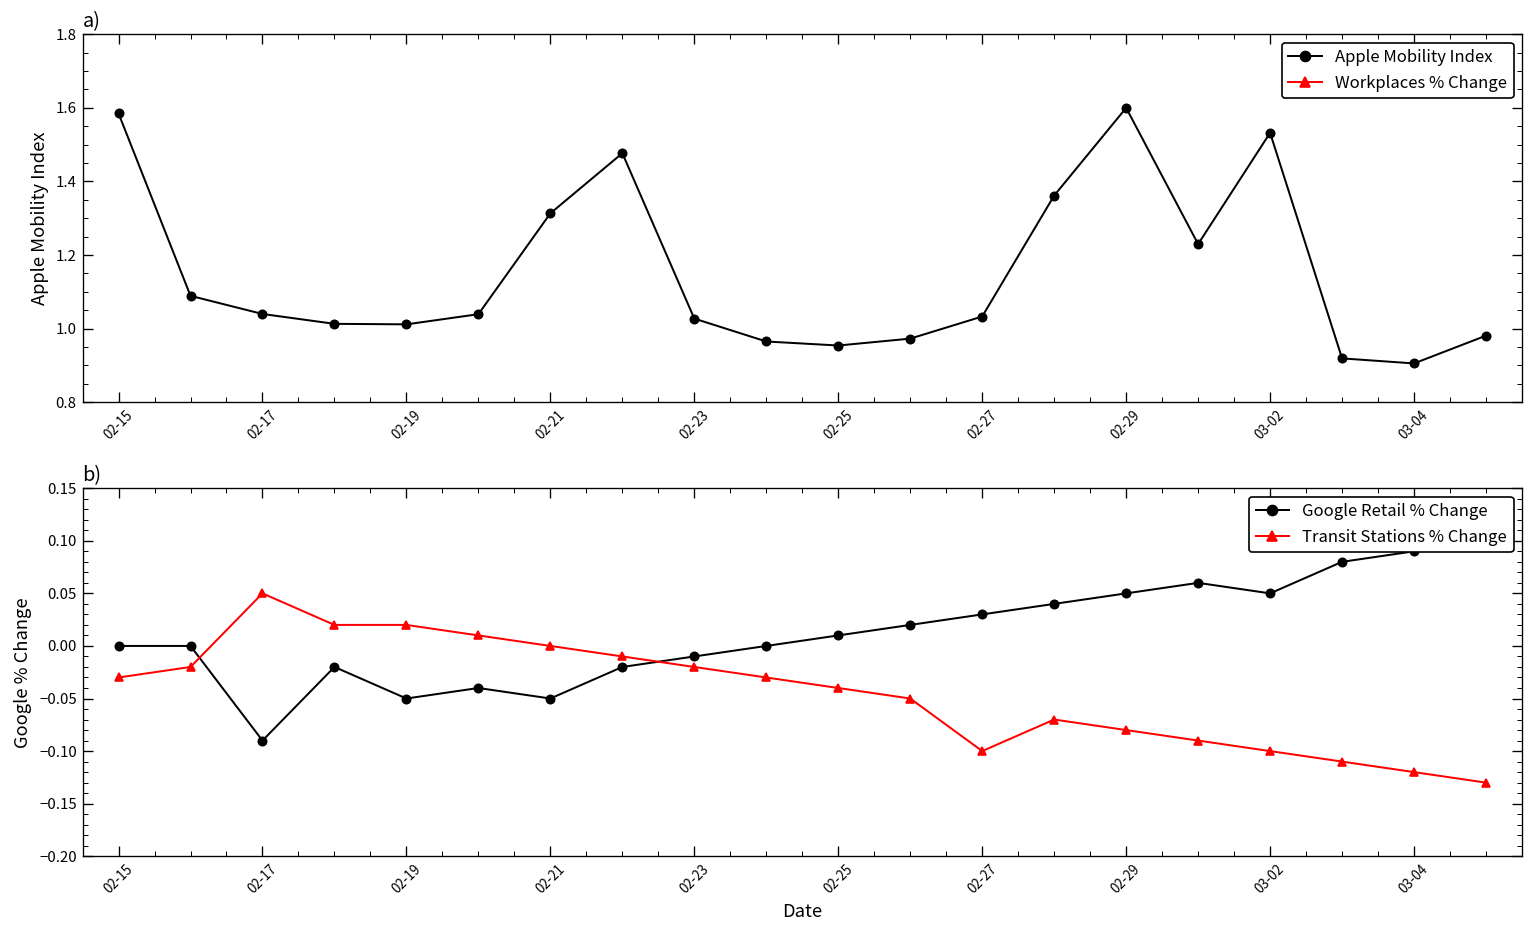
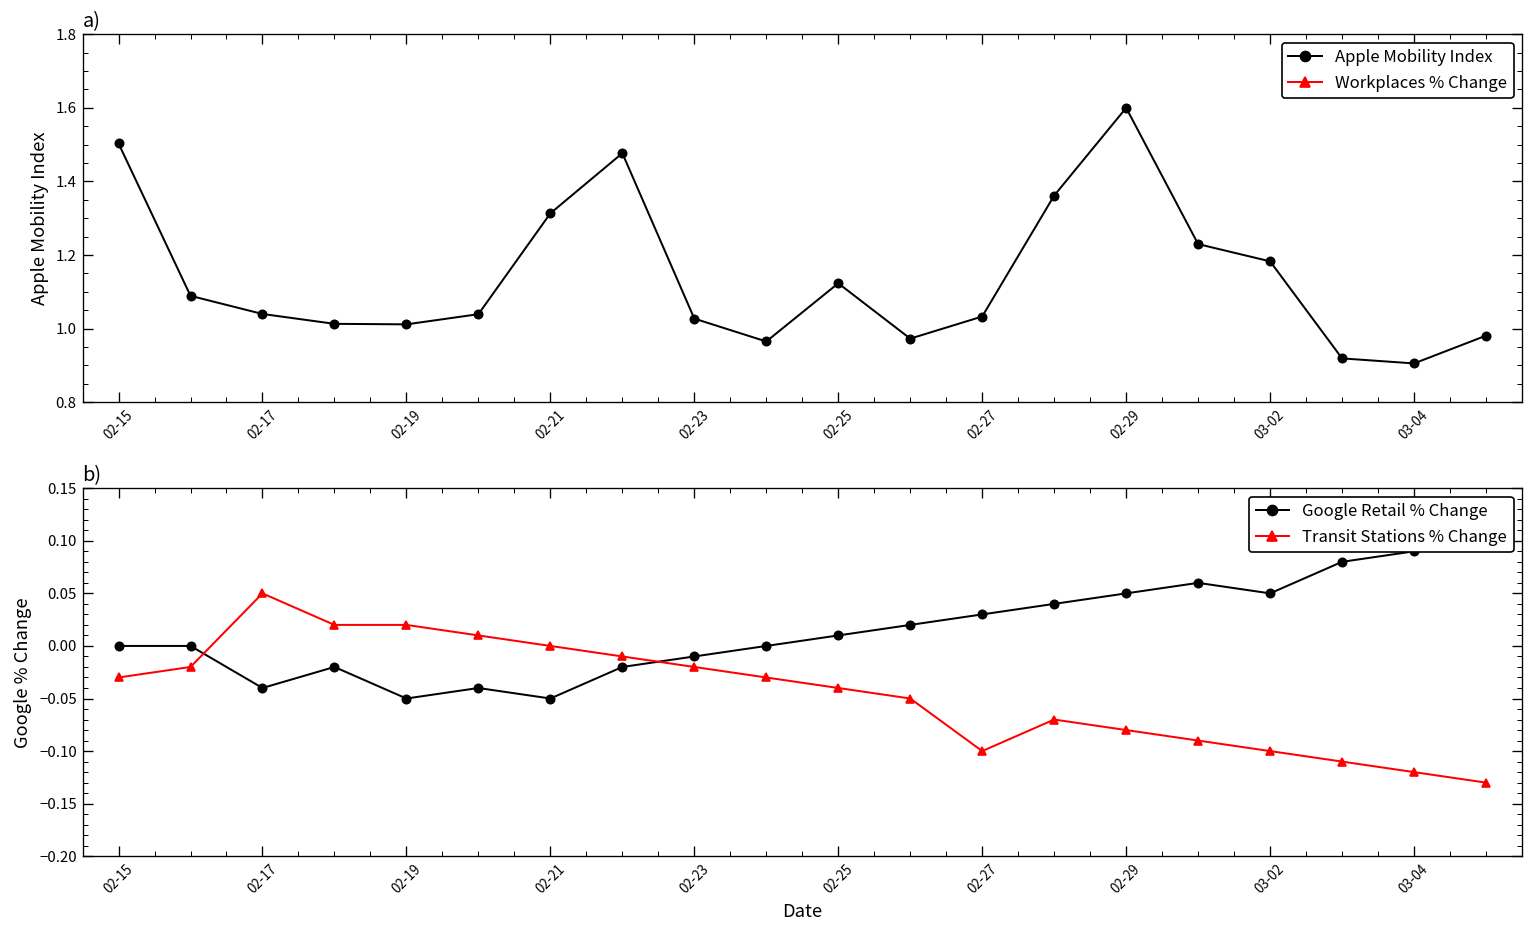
a), Apple Mobility Index, 02-15: 1.58 -> 1.50
a), Apple Mobility Index, 02-25: 0.95 -> 1.12
a), Apple Mobility Index, 03-02: 1.53 -> 1.18
b), Google Retail % Change, 02-17: -0.09 -> -0.04
